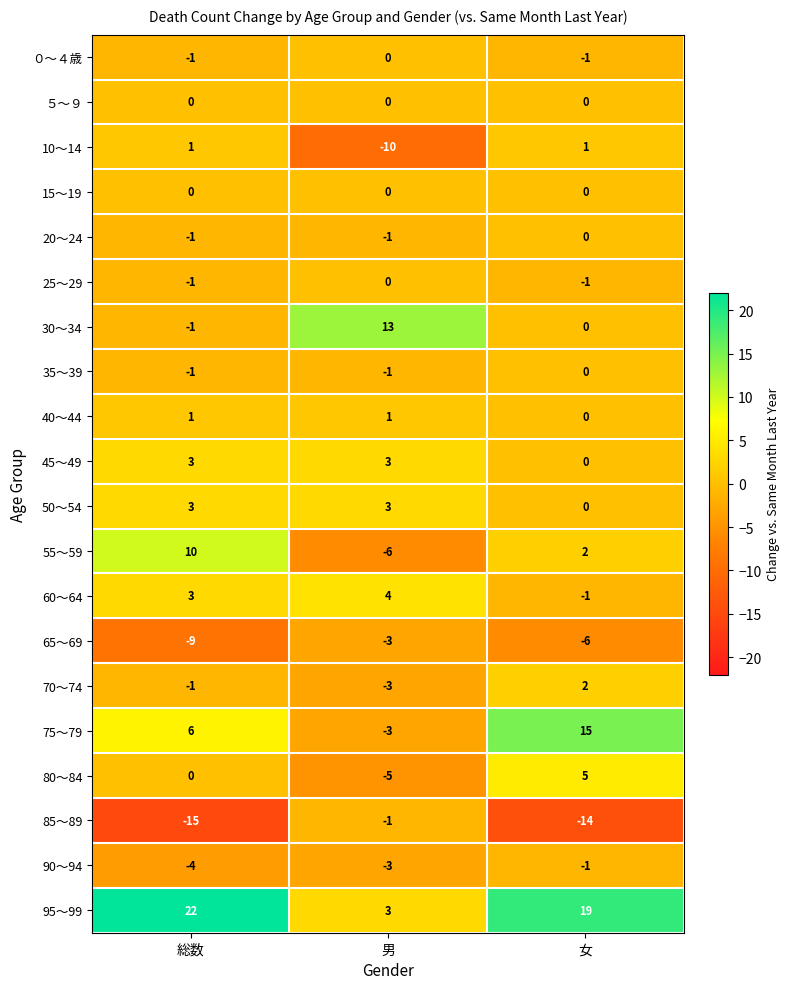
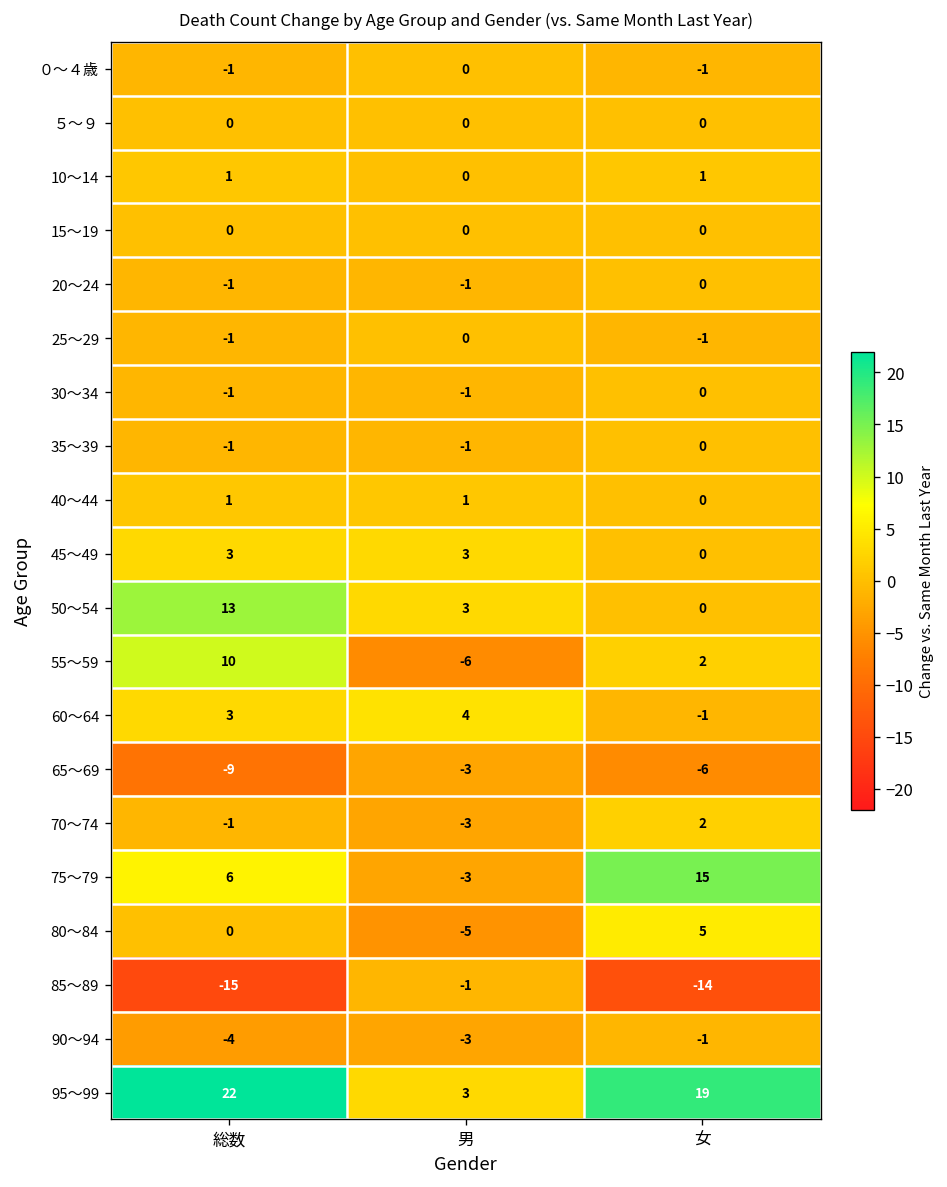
10～14, 男: -10 -> 0
30～34, 男: 13 -> -1
50～54, 総数: 3 -> 13
